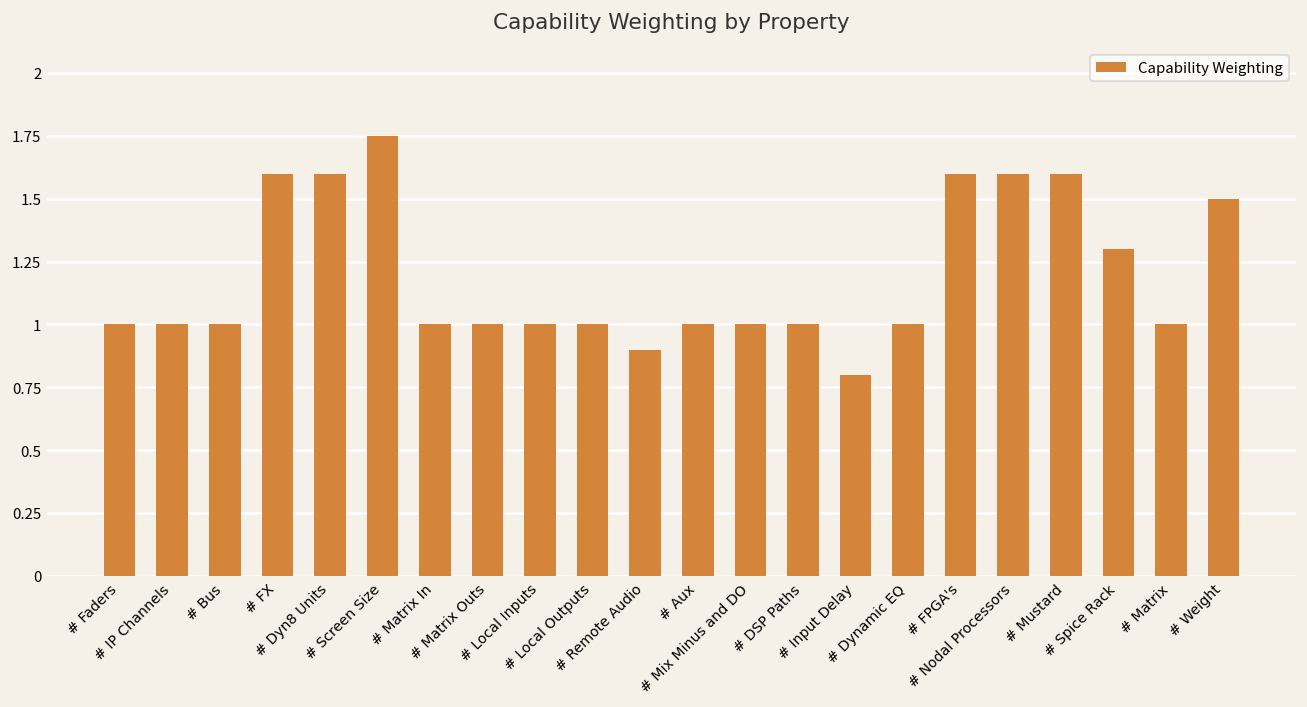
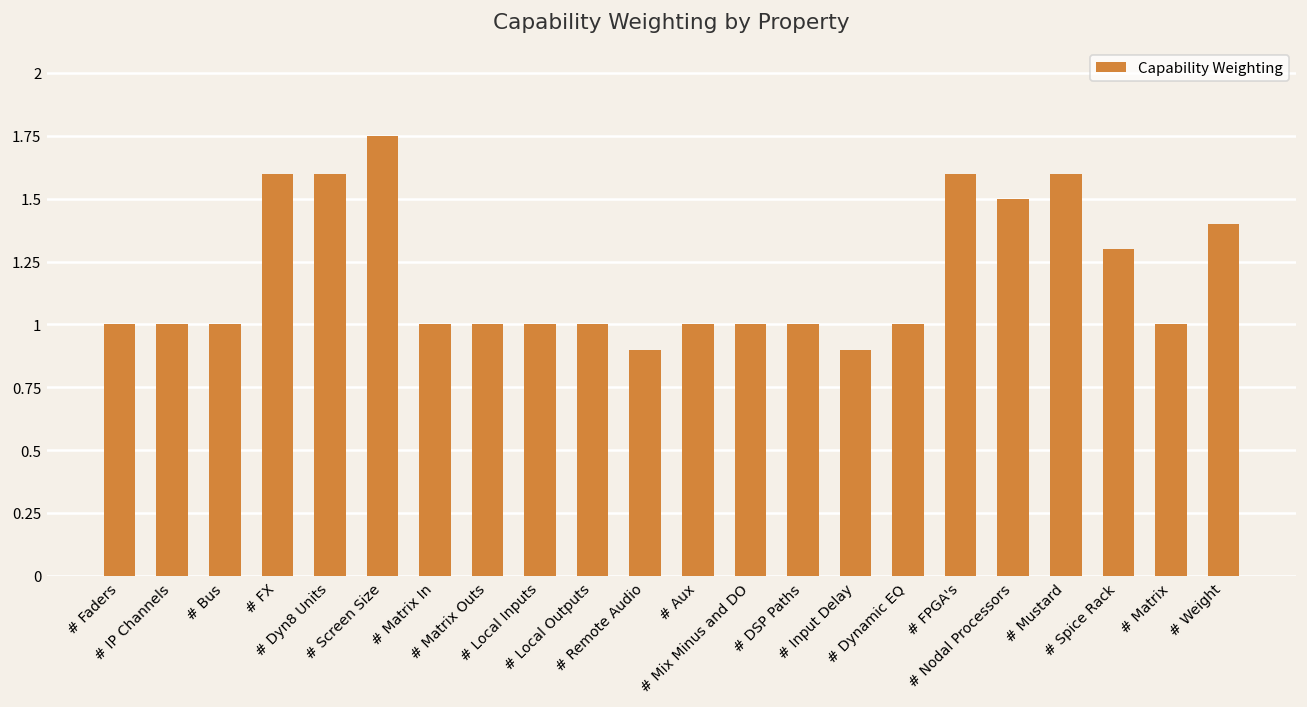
# Input Delay: 0.8 -> 0.9
# Nodal Processors: 1.6 -> 1.5
# Weight: 1.5 -> 1.4
